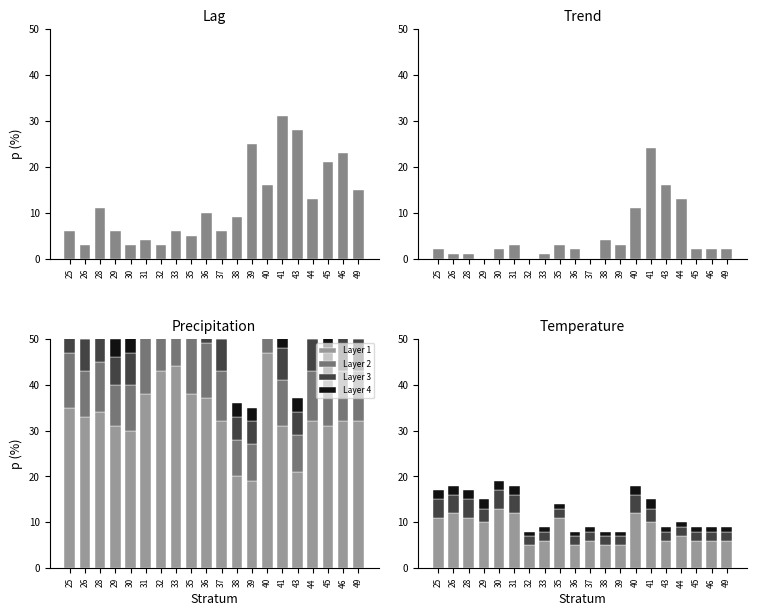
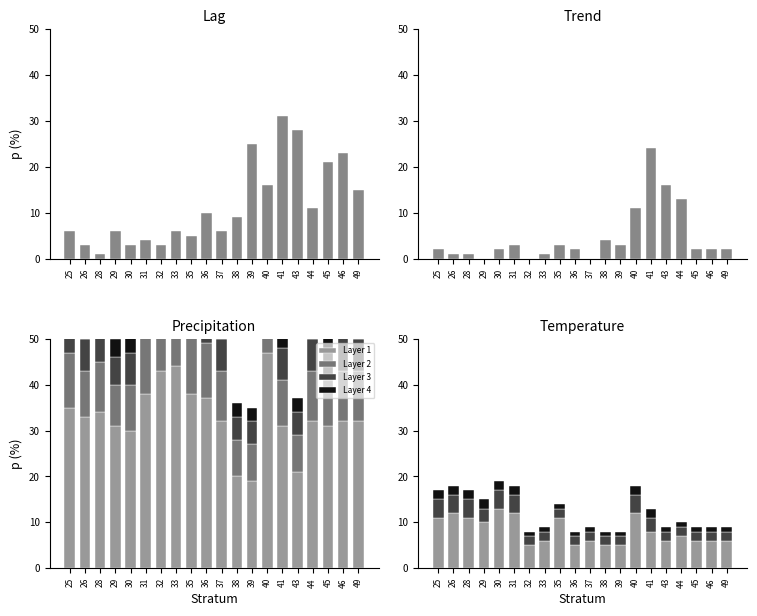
Lag, 28: 11 -> 1
Lag, 44: 13 -> 11
Temperature, Layer 1, 41: 10 -> 8
